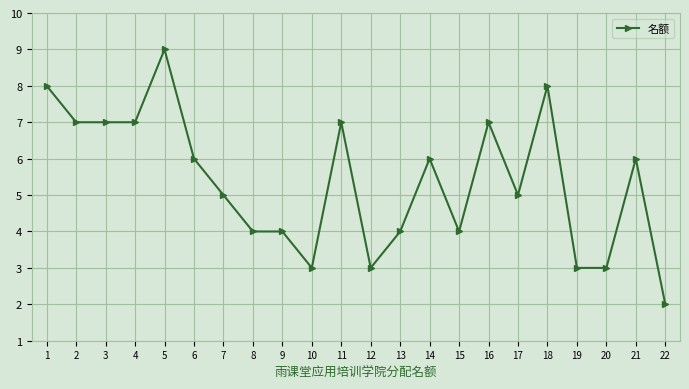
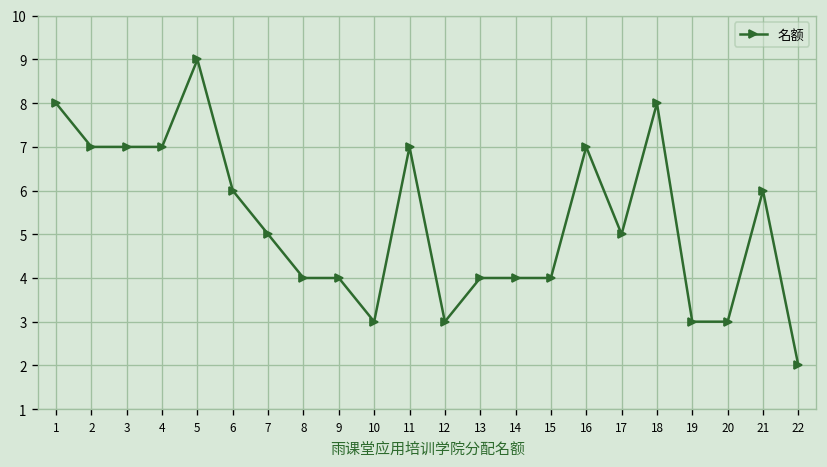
14: 6 -> 4
